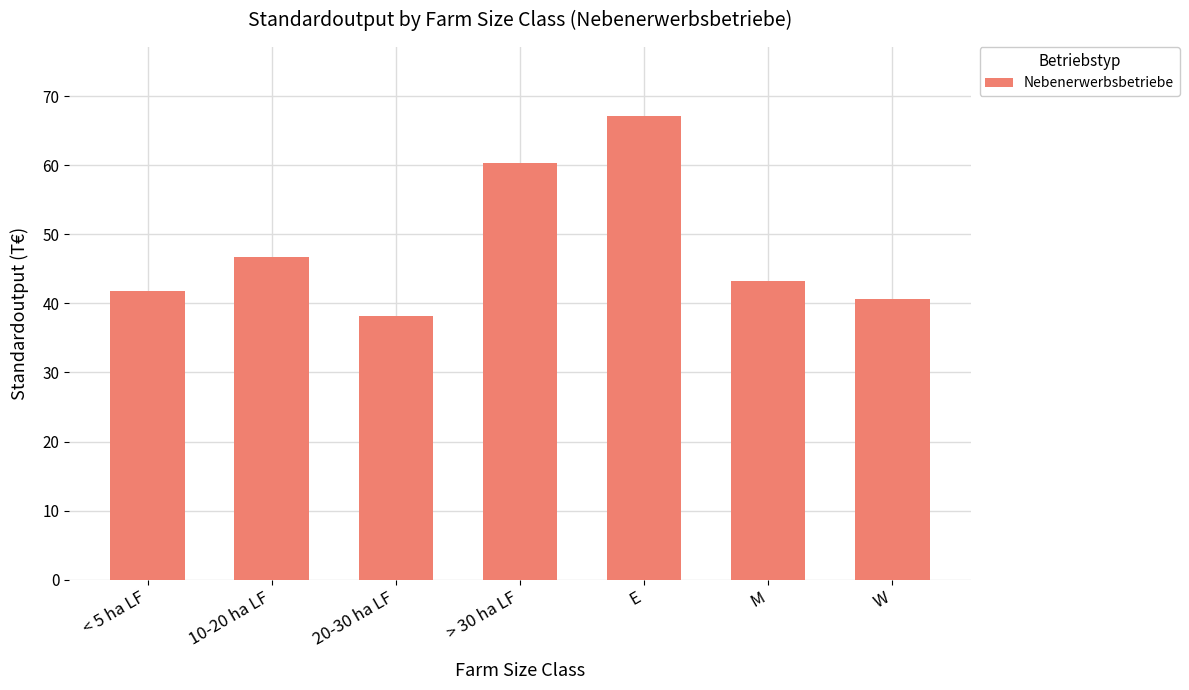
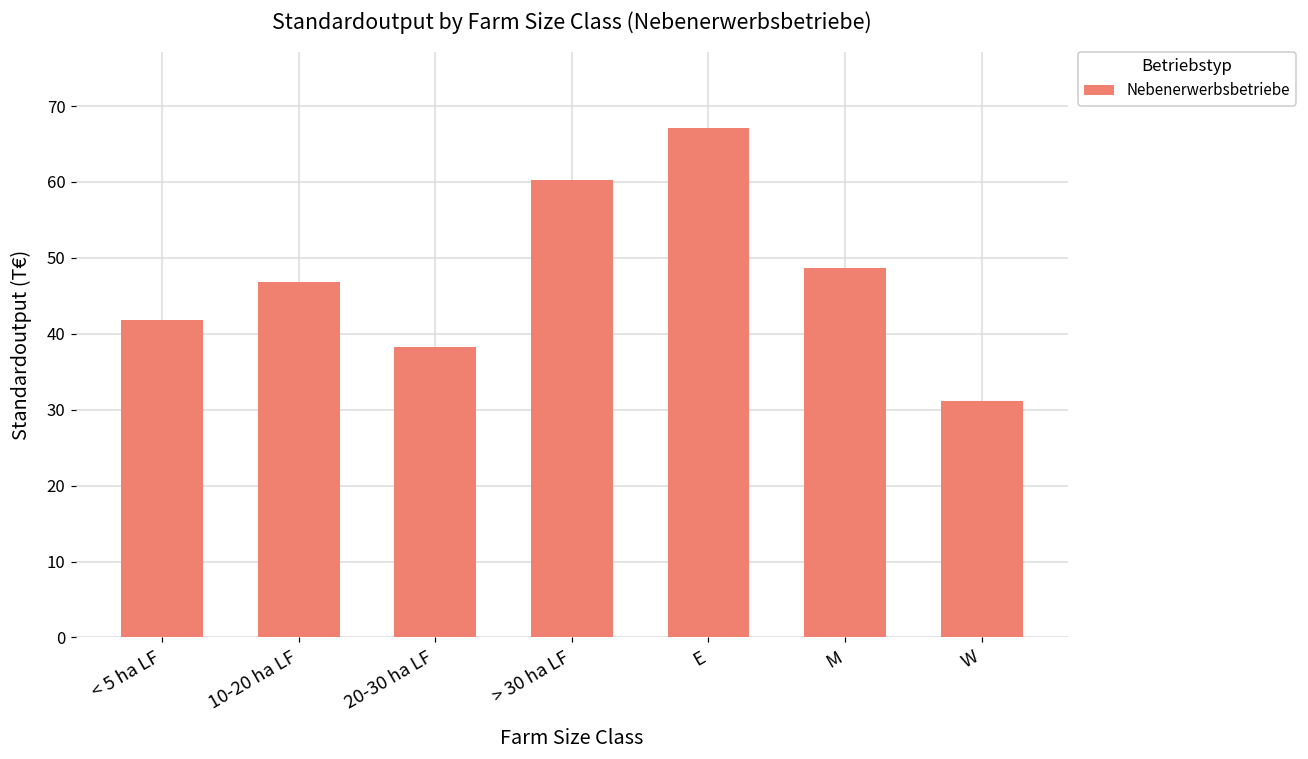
M: 43 -> 49
W: 41 -> 31
